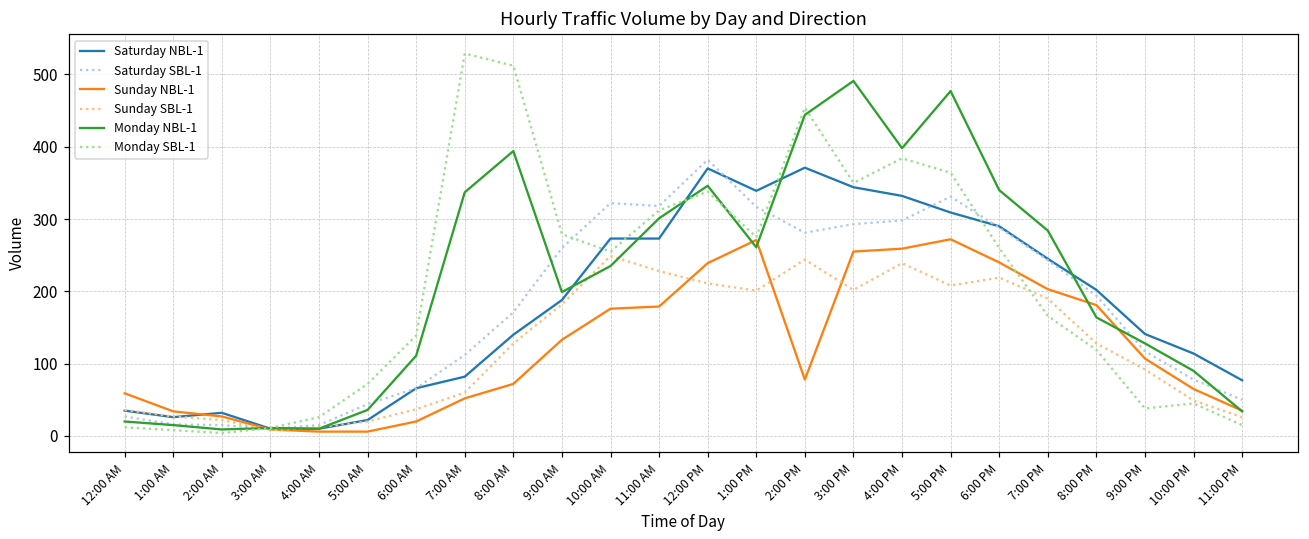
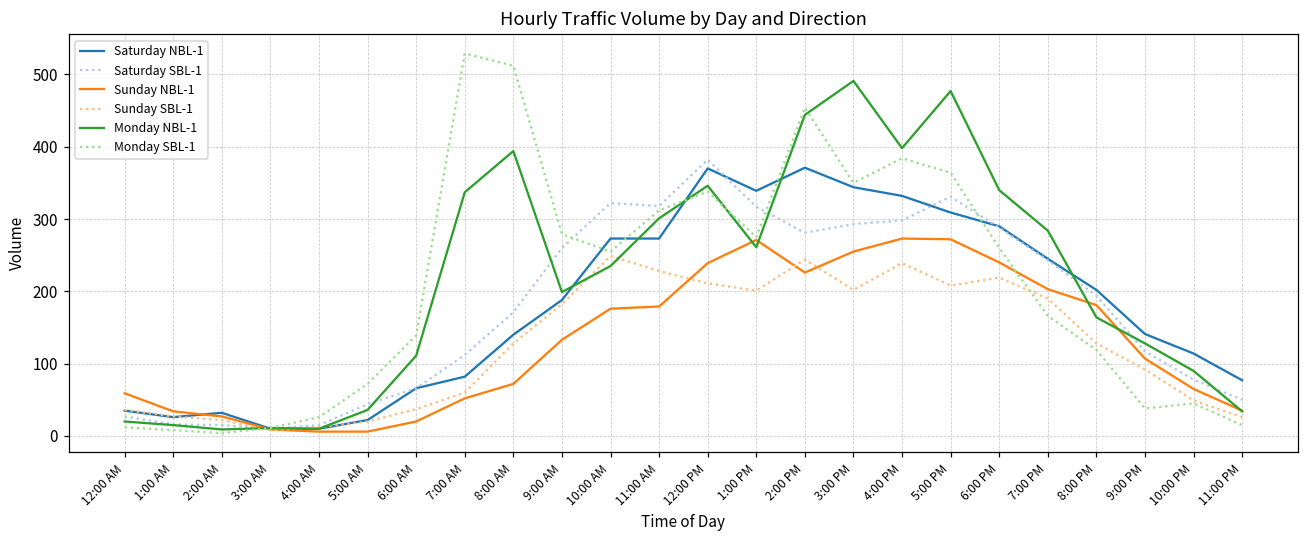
Sunday NBL-1, 2:00 PM: 80 -> 230
Sunday NBL-1, 4:00 PM: 260 -> 270
